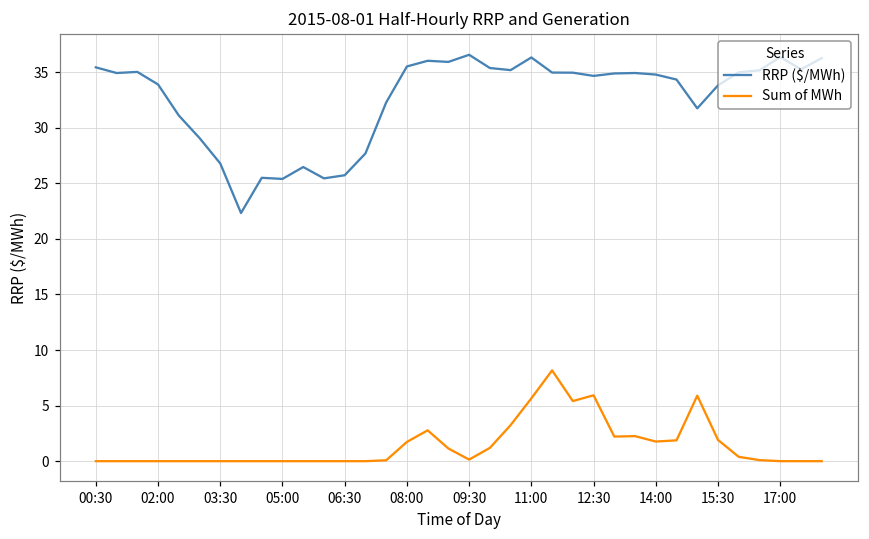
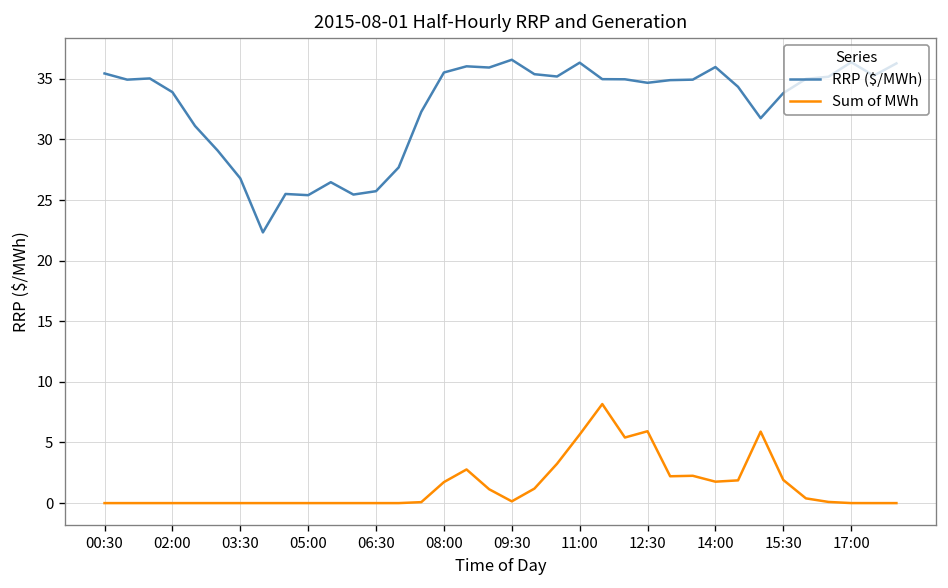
RRP ($/MWh), 14:00: 34.8 -> 36.0
